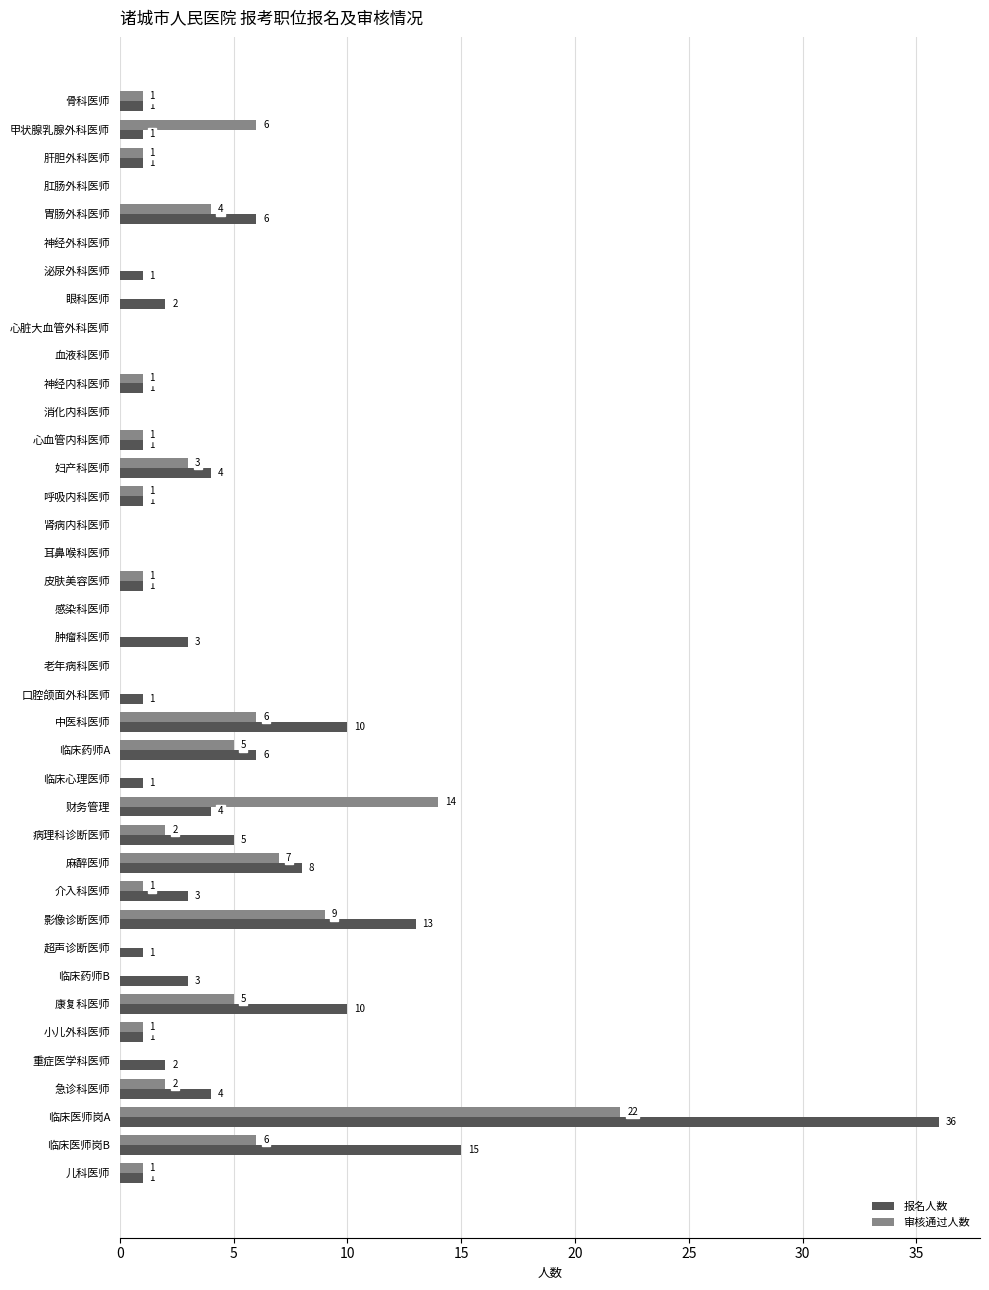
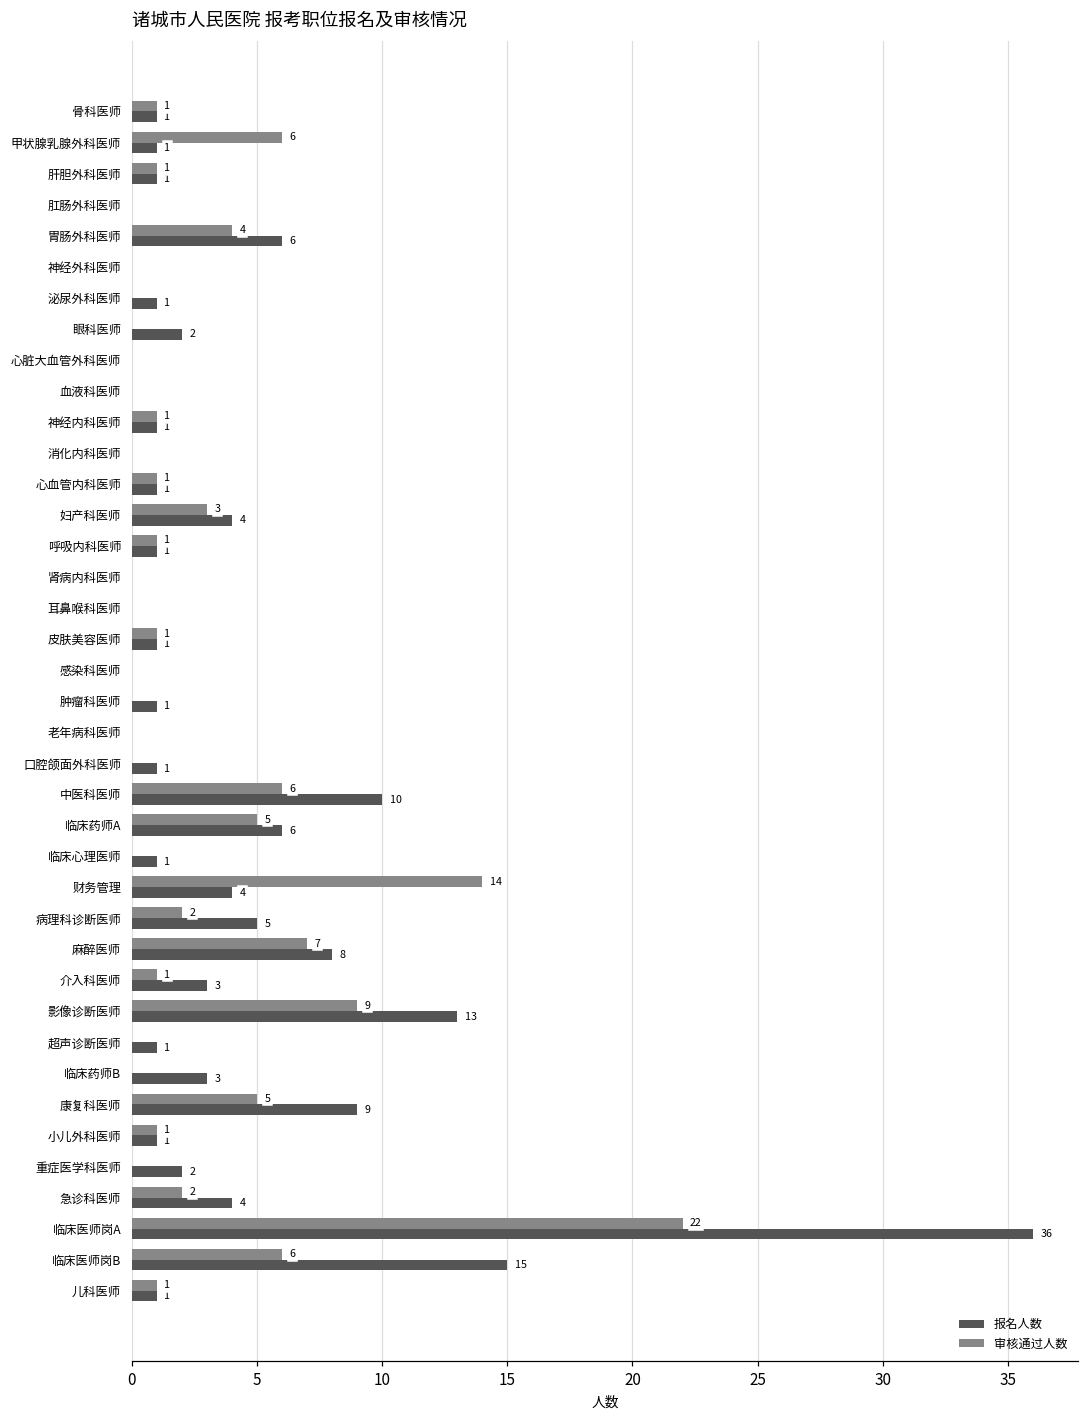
报名人数, 肿瘤科医师: 3 -> 1
报名人数, 康复科医师: 10 -> 9
